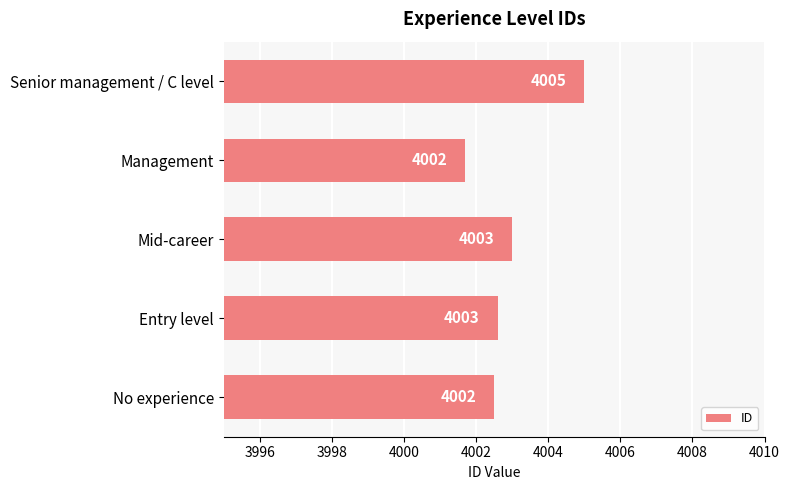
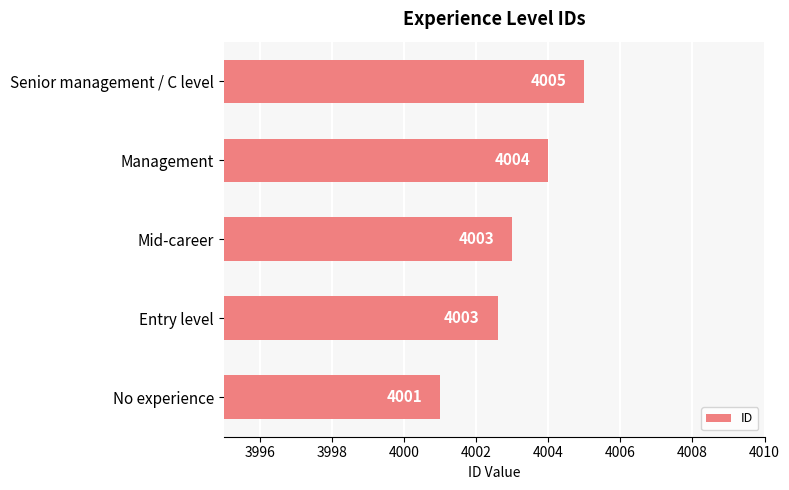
Management: 4002 -> 4004
No experience: 4002 -> 4001
